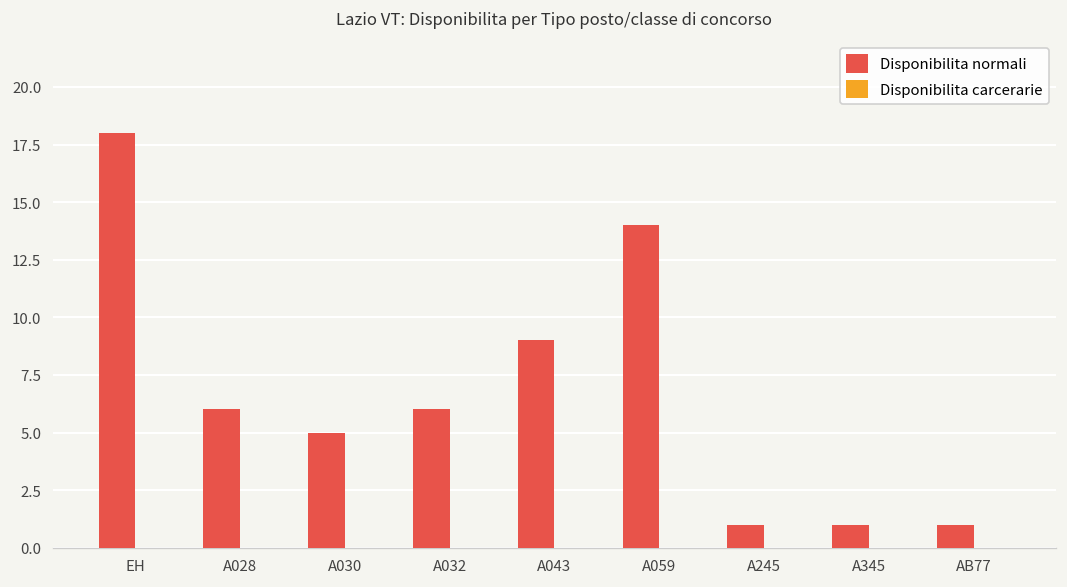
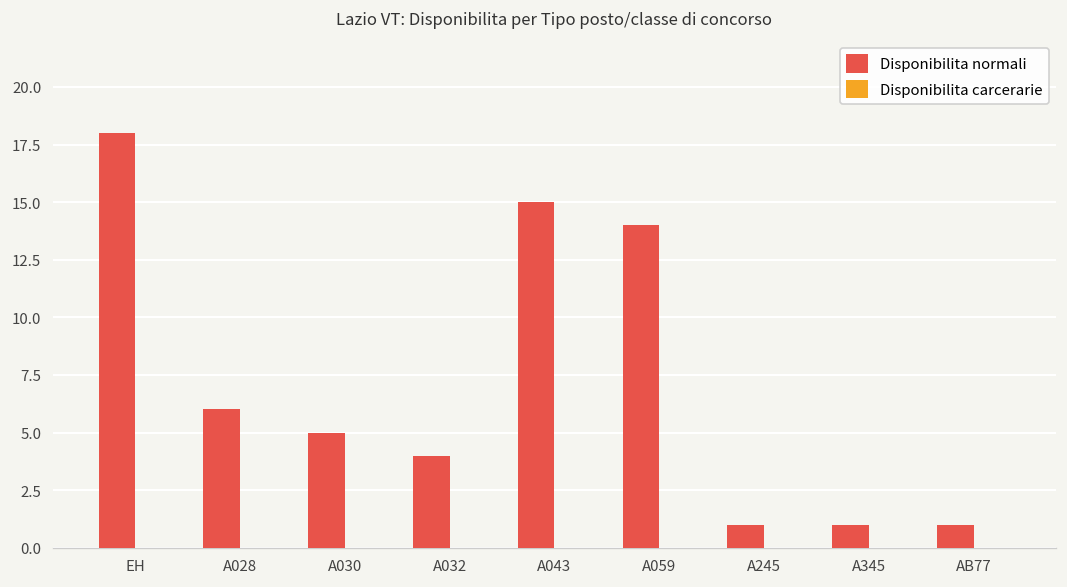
Disponibilita normali, A032: 6 -> 4
Disponibilita normali, A043: 9 -> 15
